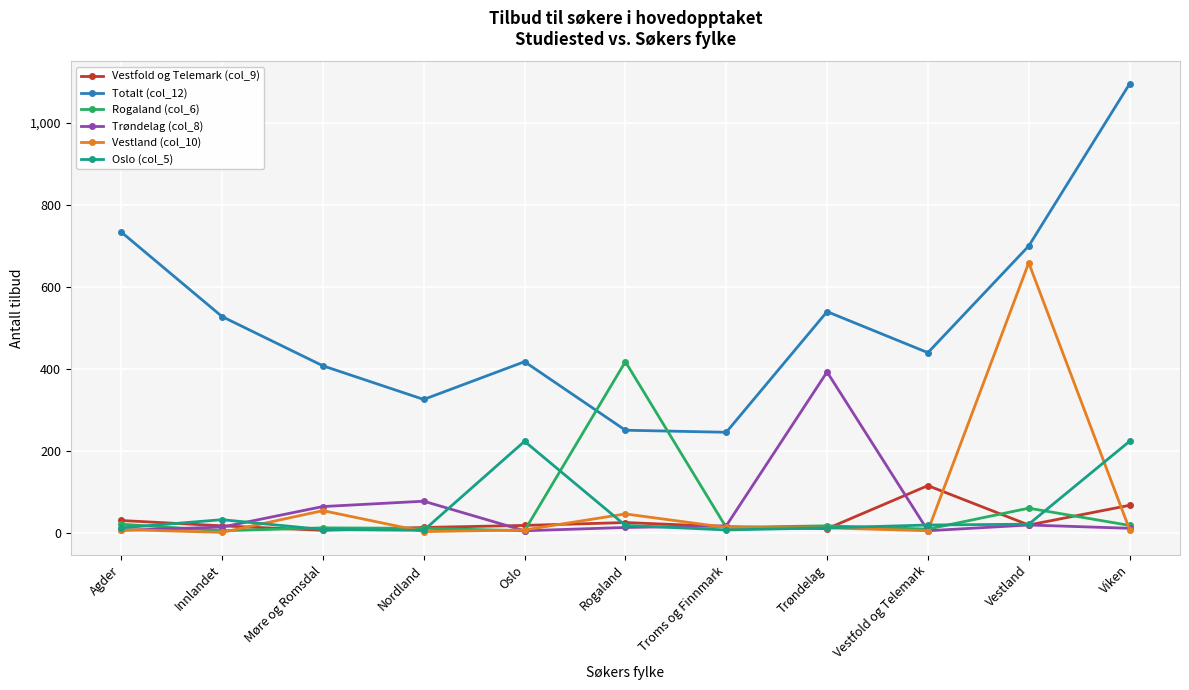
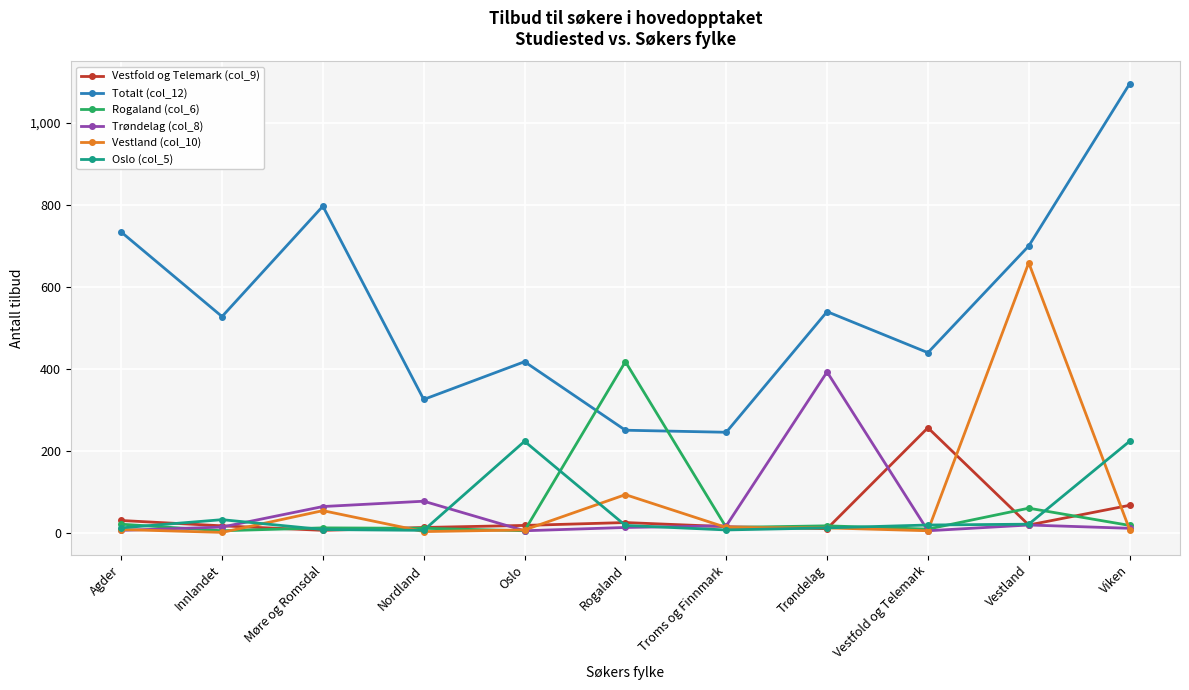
Totalt (col_12), Møre og Romsdal: 410 -> 800
Vestland (col_10), Rogaland: 50 -> 90
Vestfold og Telemark (col_9), Vestfold og Telemark: 120 -> 260
